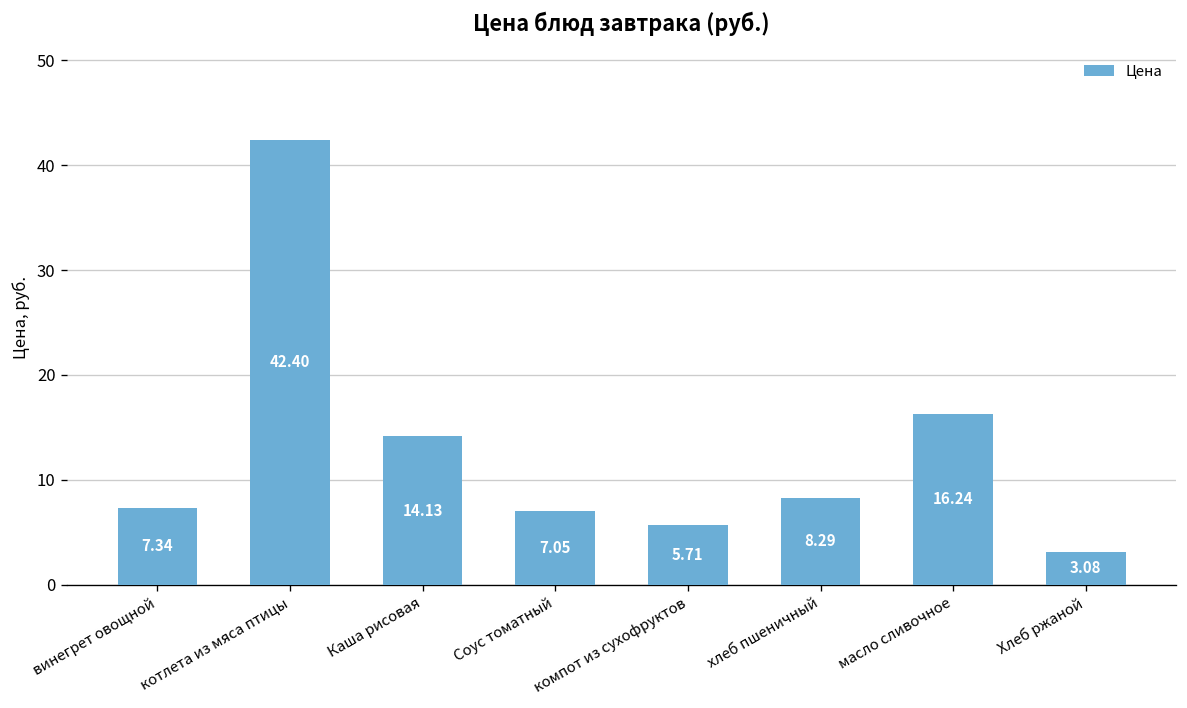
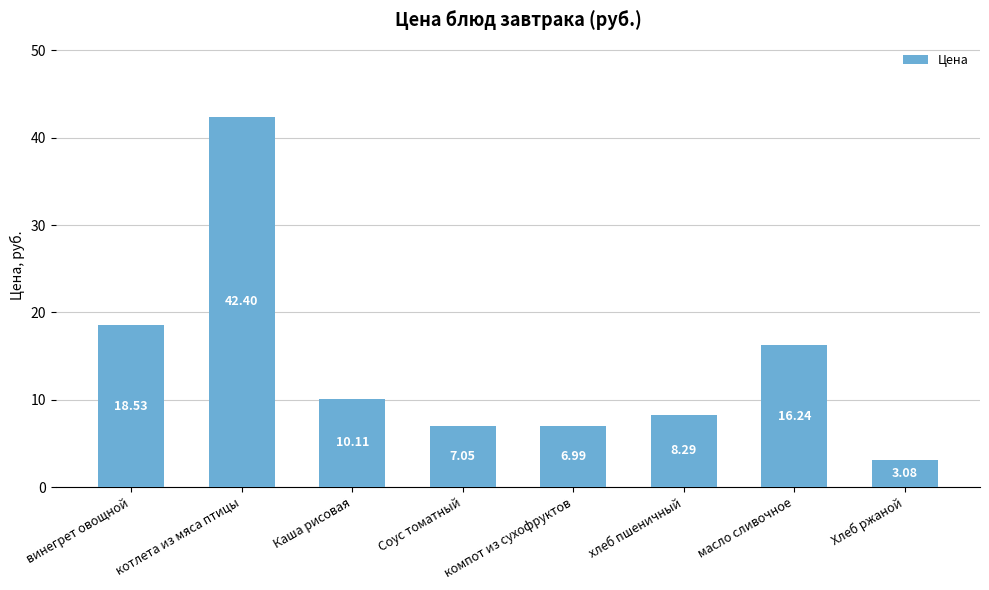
винегрет овощной: 7.34 -> 18.53
Каша рисовая: 14.13 -> 10.11
компот из сухофруктов: 5.71 -> 6.99
